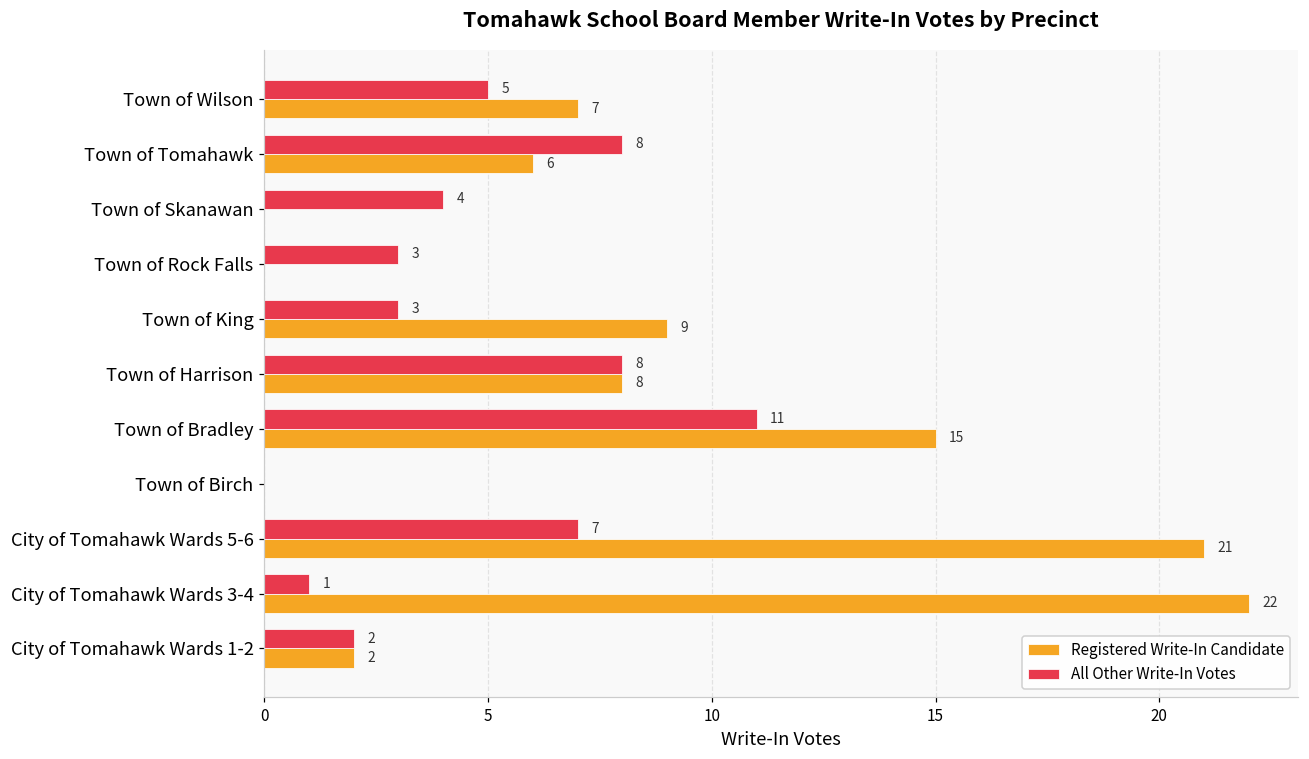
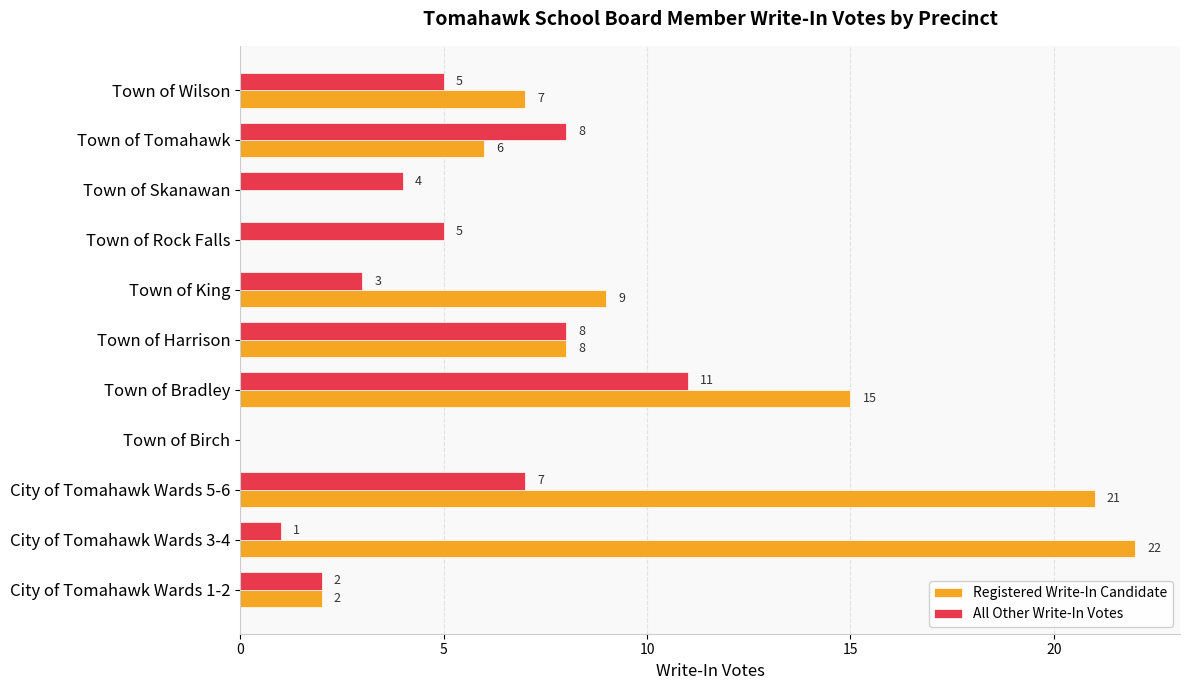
All Other Write-In Votes, Town of Rock Falls: 3 -> 5
